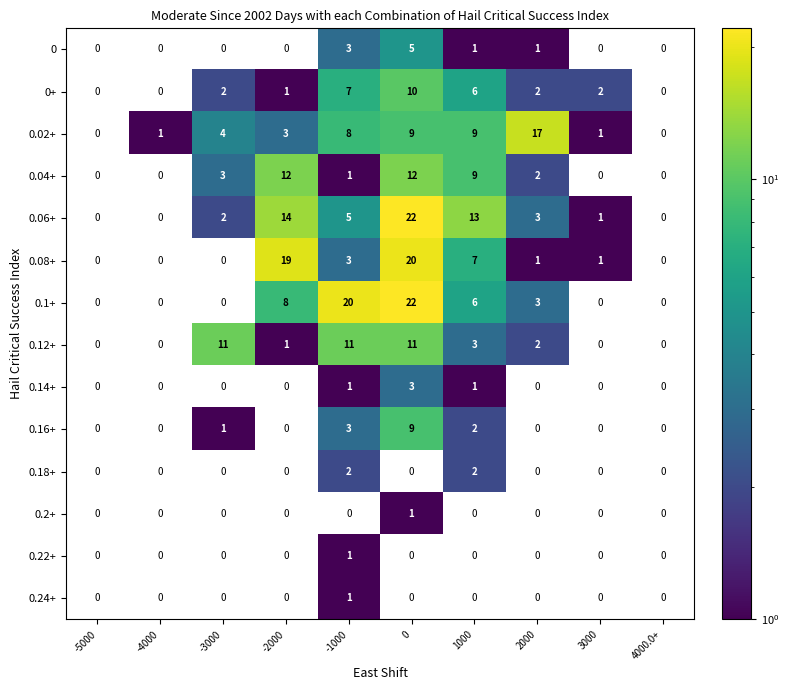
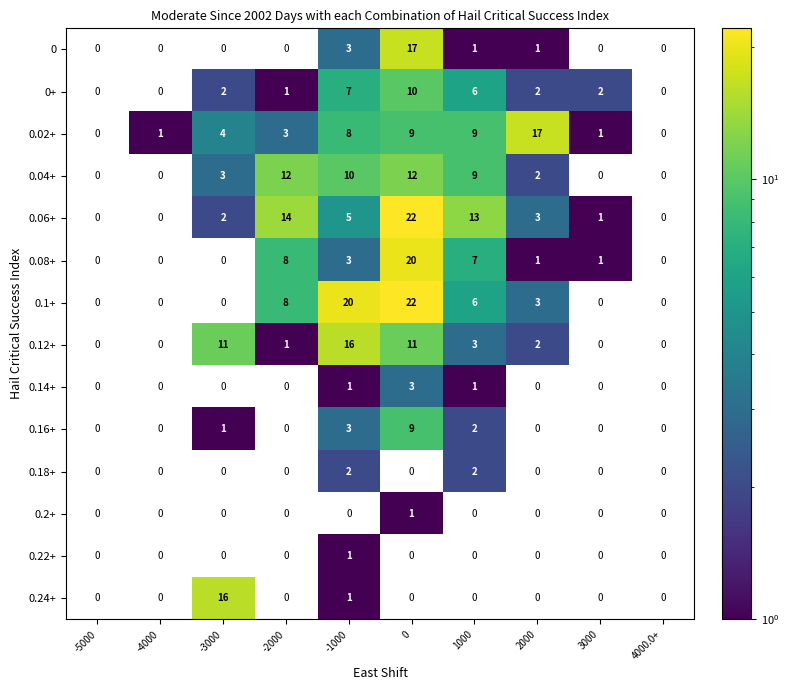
0, 0: 5 -> 17
0.04+, -1000: 1 -> 10
0.08+, -2000: 19 -> 8
0.12+, -1000: 11 -> 16
0.24+, -3000: 0 -> 16
